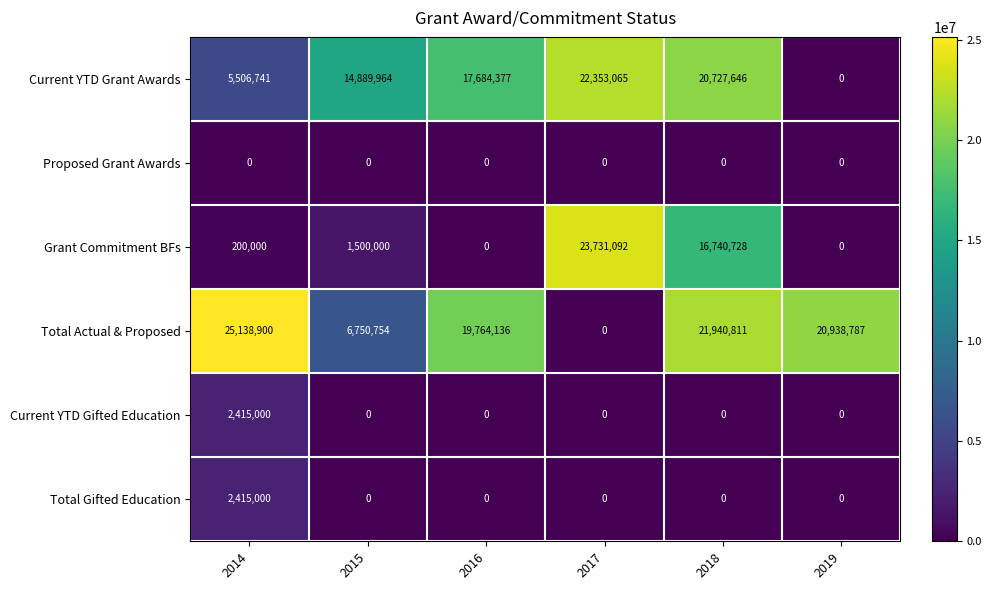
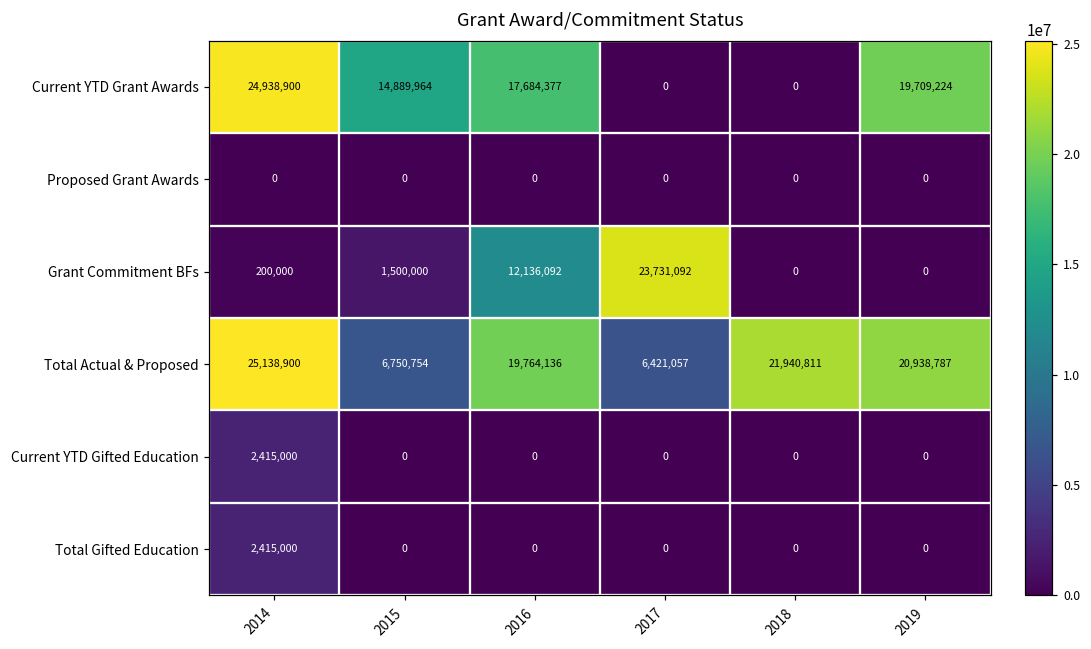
Current YTD Grant Awards, 2014: 5,506,741 -> 24,938,900
Current YTD Grant Awards, 2017: 22,353,065 -> 0
Current YTD Grant Awards, 2018: 20,727,646 -> 0
Current YTD Grant Awards, 2019: 0 -> 19,709,224
Grant Commitment BFs, 2016: 0 -> 12,136,092
Grant Commitment BFs, 2018: 16,740,728 -> 0
Total Actual & Proposed, 2017: 0 -> 6,421,057
